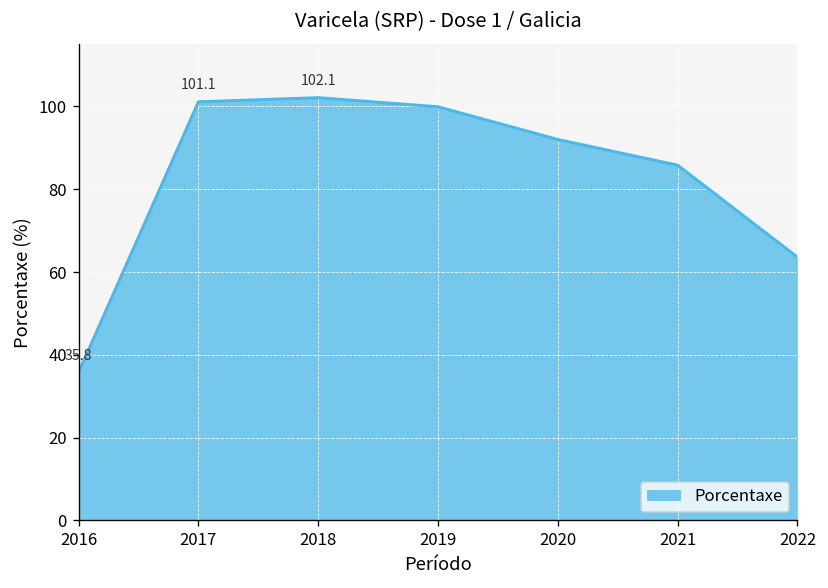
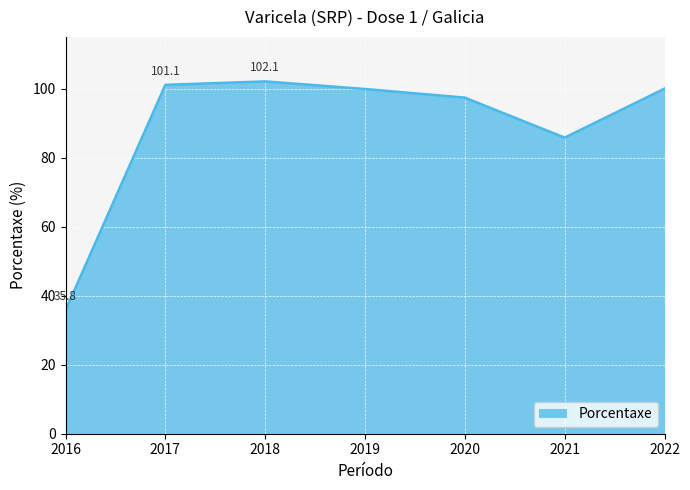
2020: 92 -> 97
2022: 64 -> 100
